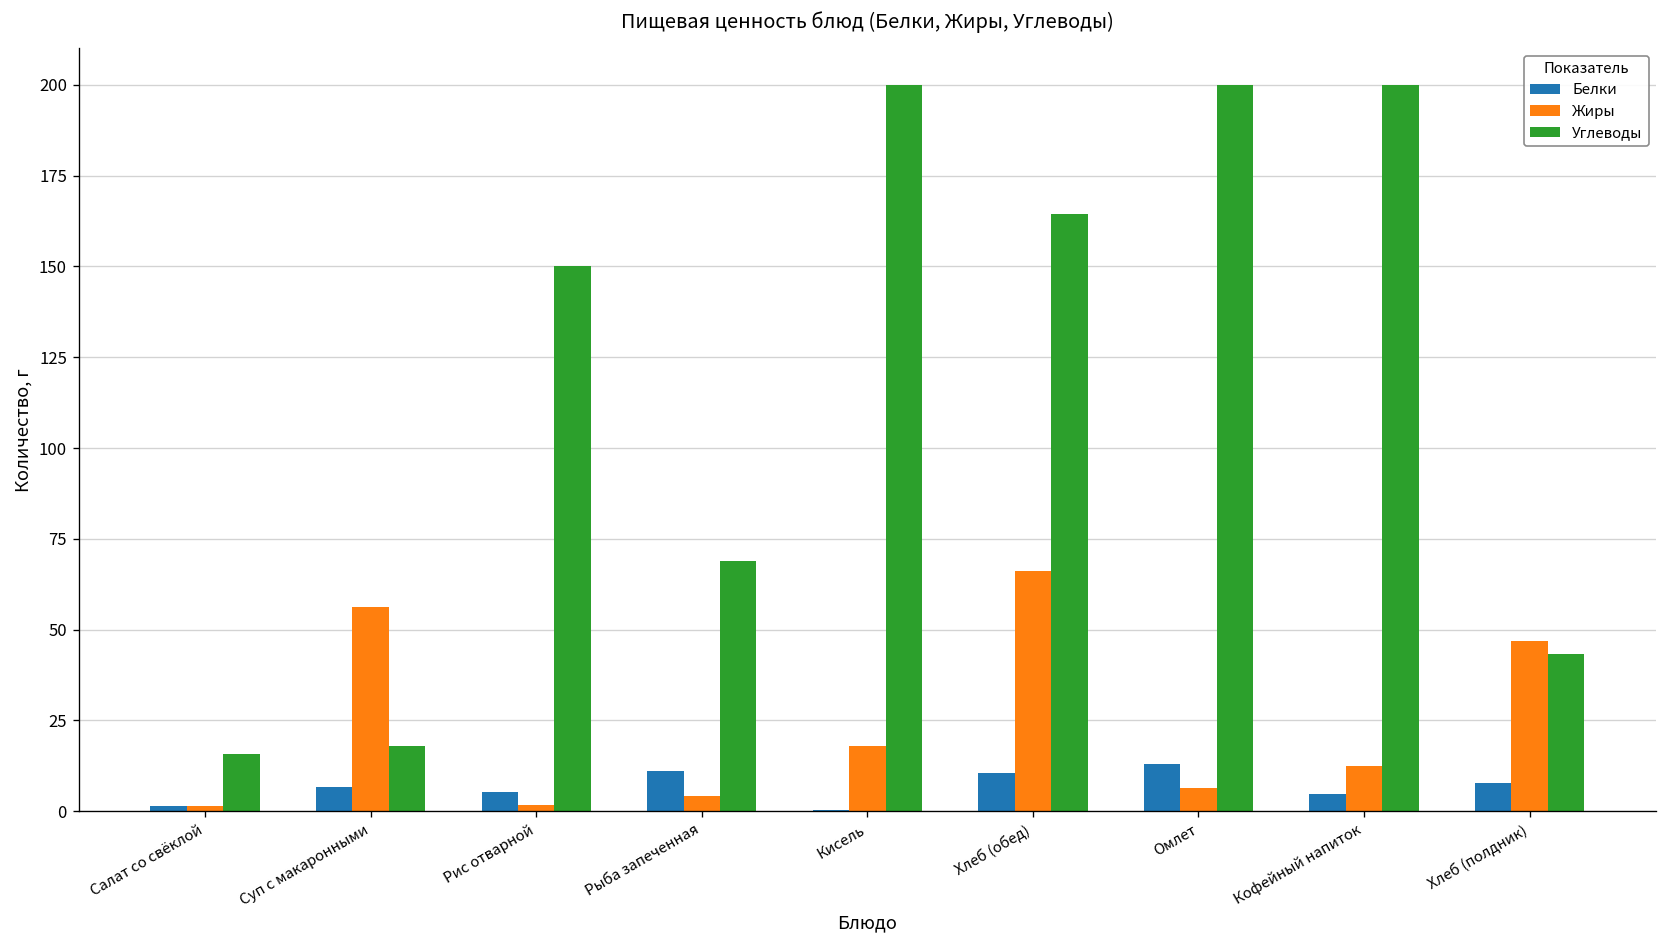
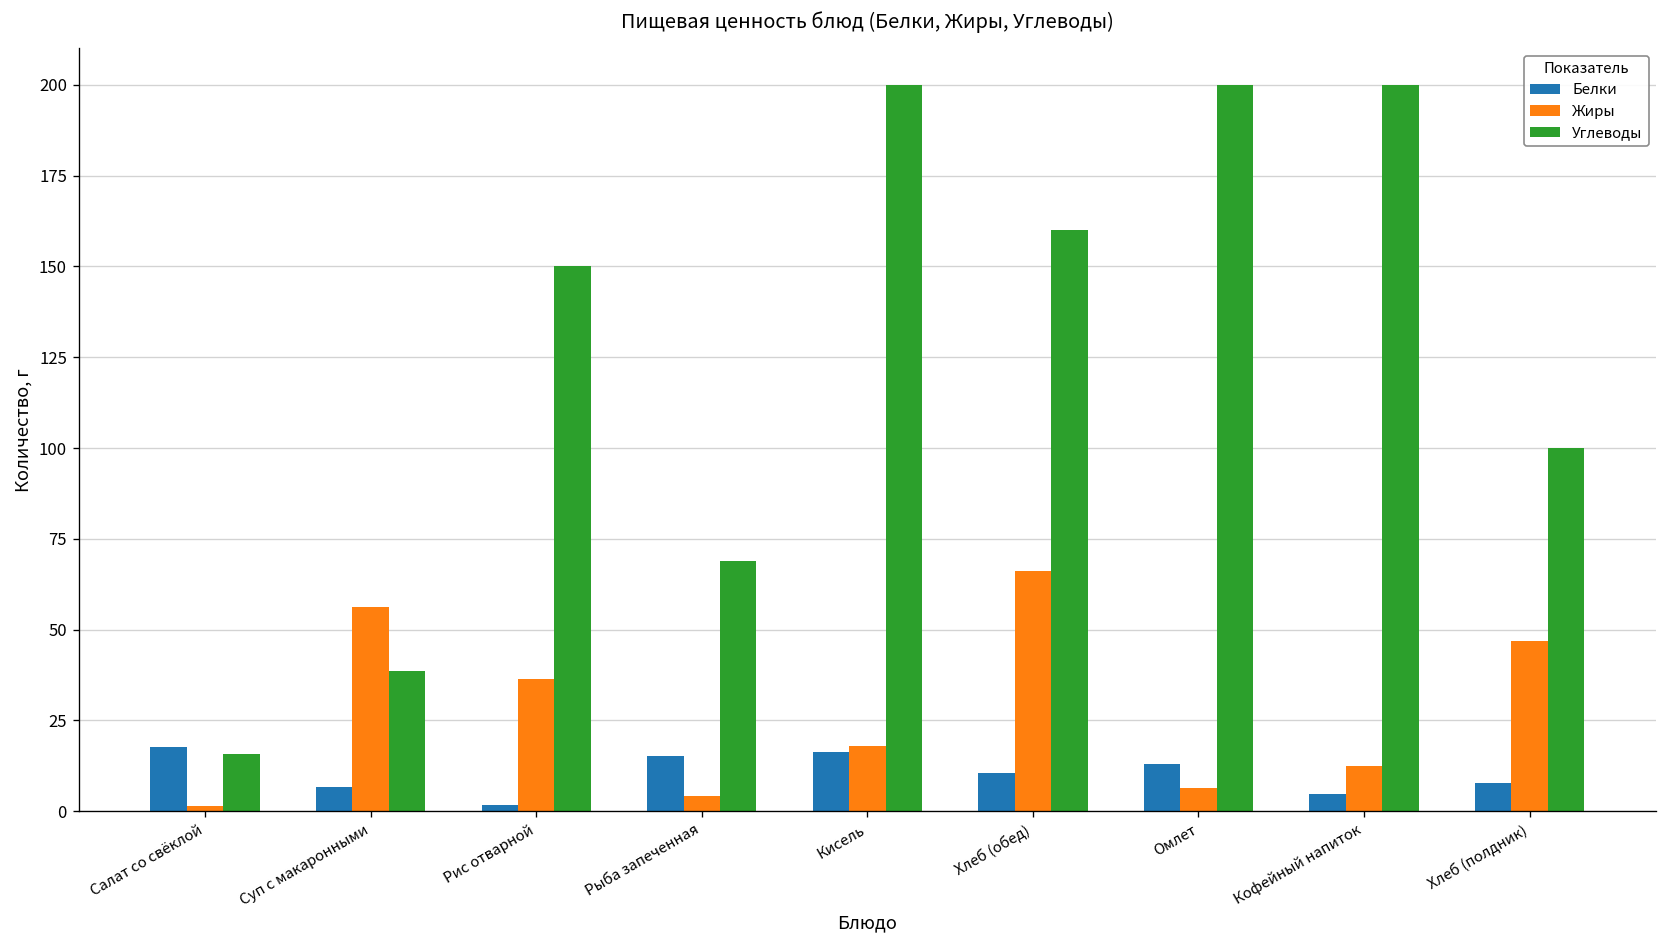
Белки, Салат со свёклой: 1 -> 18
Углеводы, Суп с макаронными: 18 -> 39
Белки, Рис отварной: 5 -> 2
Жиры, Рис отварной: 2 -> 36
Белки, Рыба запеченная: 11 -> 15
Белки, Кисель: 0 -> 16
Углеводы, Хлеб (обед): 164 -> 160
Углеводы, Хлеб (полдник): 43 -> 100
